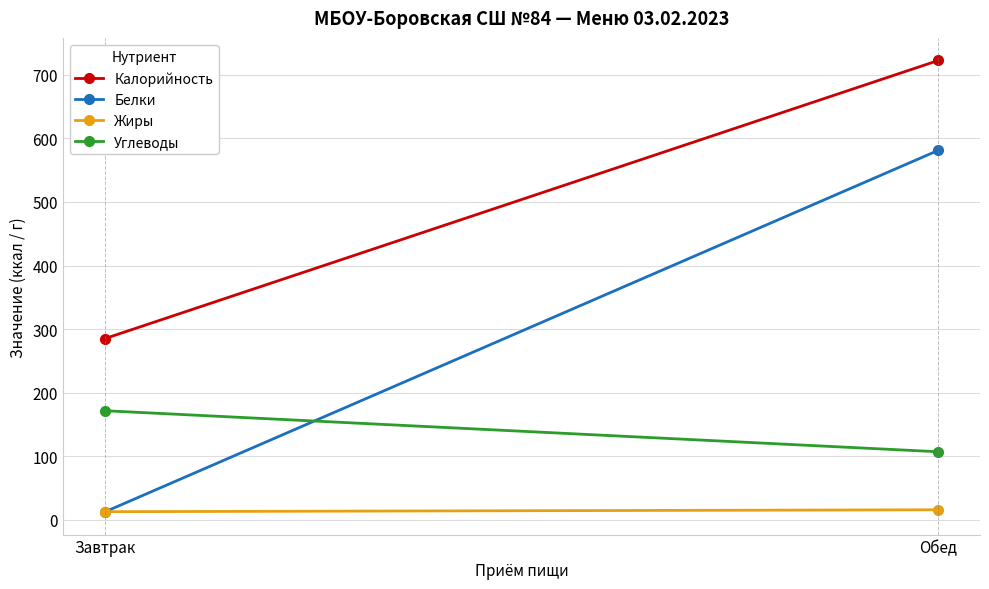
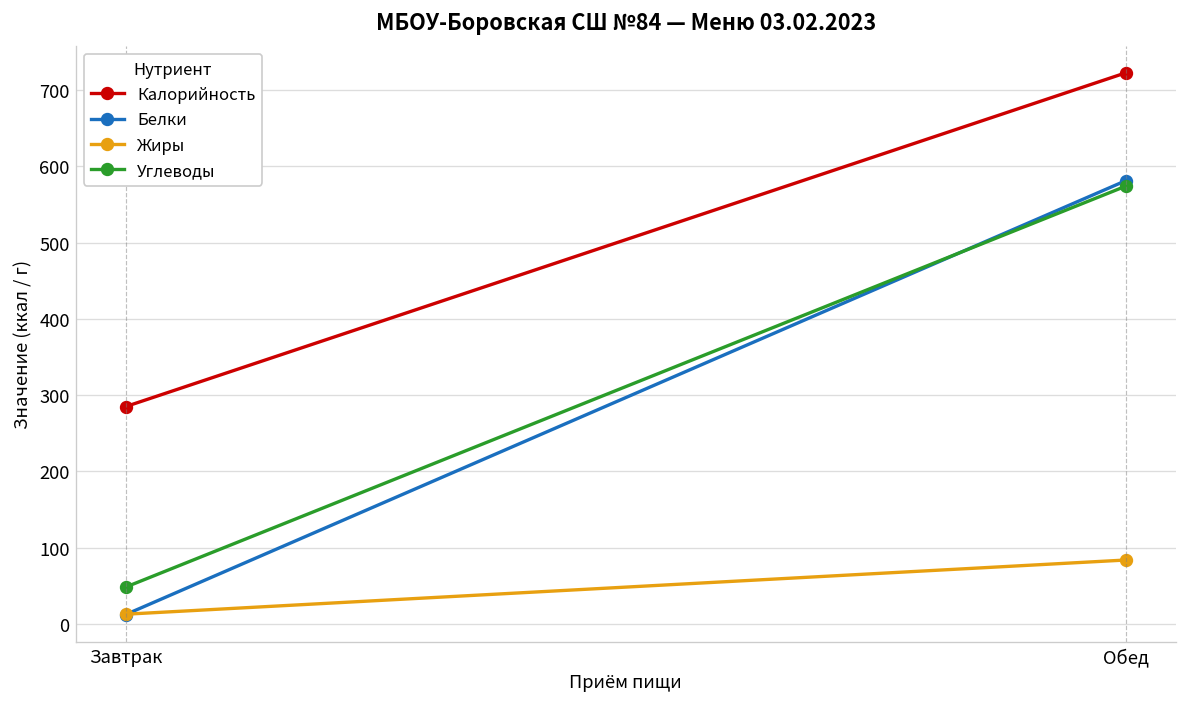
Углеводы, Завтрак: 170 -> 50
Жиры, Обед: 20 -> 80
Углеводы, Обед: 110 -> 570
